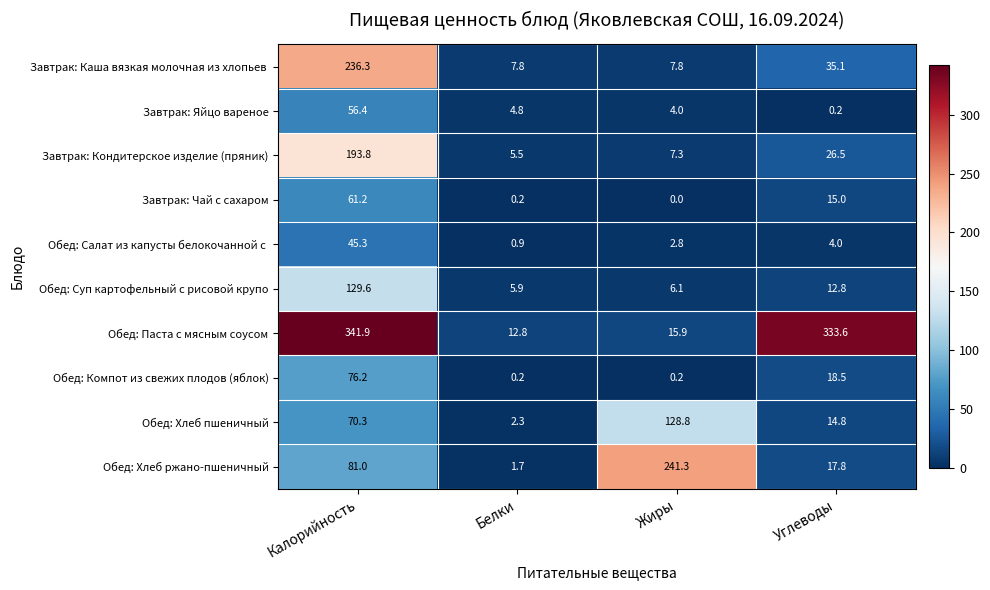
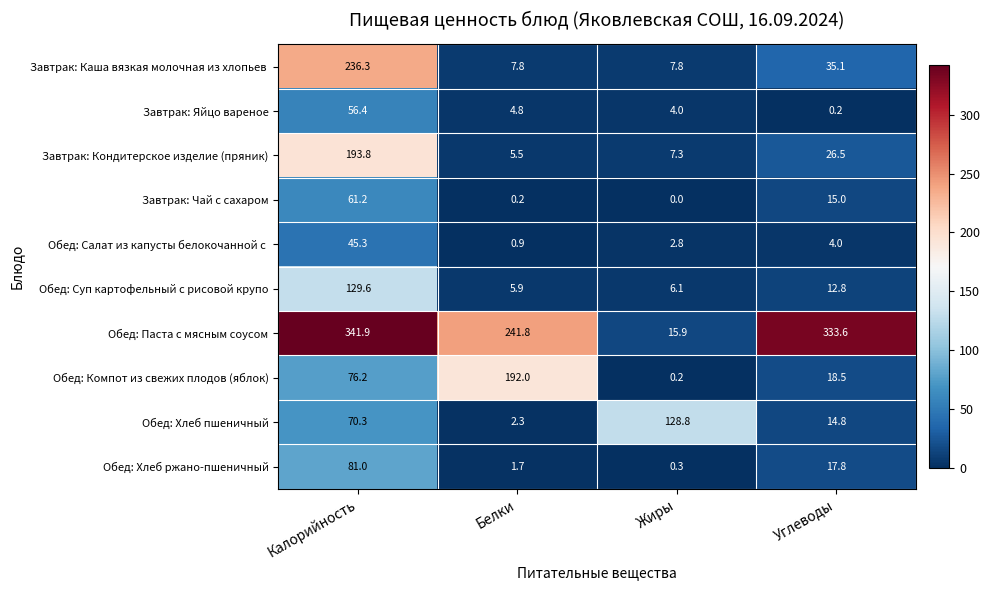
Обед: Паста с мясным соусом, Белки: 12.8 -> 241.8
Обед: Компот из свежих плодов (яблок), Белки: 0.2 -> 192.0
Обед: Хлеб ржано-пшеничный, Жиры: 241.3 -> 0.3
